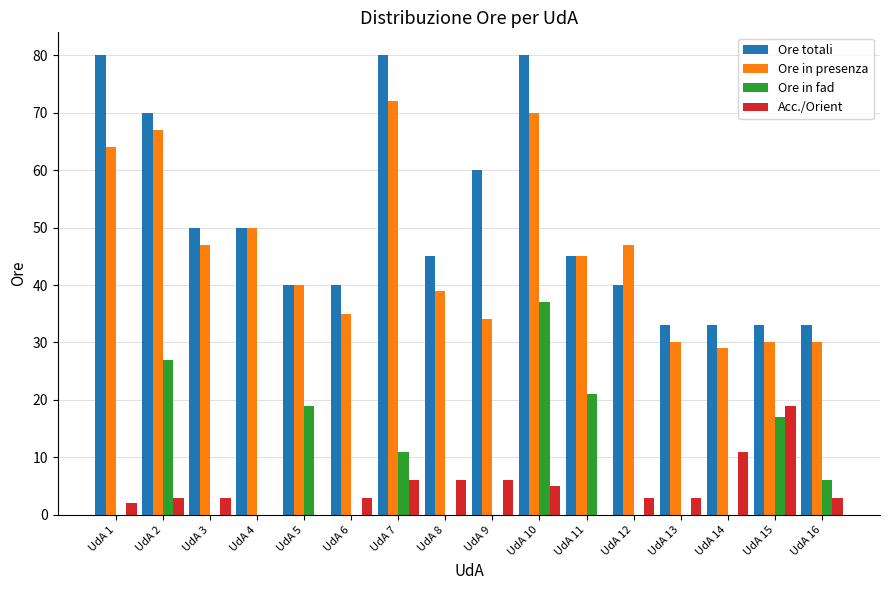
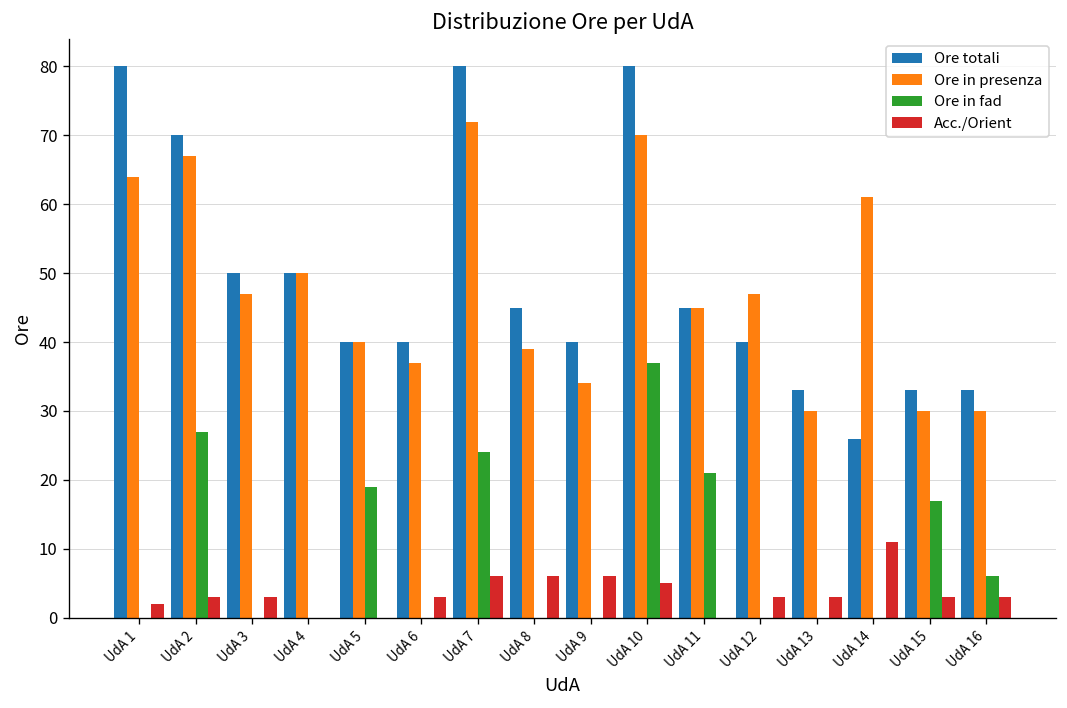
Ore in presenza, UdA 6: 35 -> 37
Ore in fad, UdA 7: 11 -> 24
Ore totali, UdA 9: 60 -> 40
Ore totali, UdA 14: 33 -> 26
Ore in presenza, UdA 14: 29 -> 61
Acc./Orient, UdA 15: 19 -> 3
